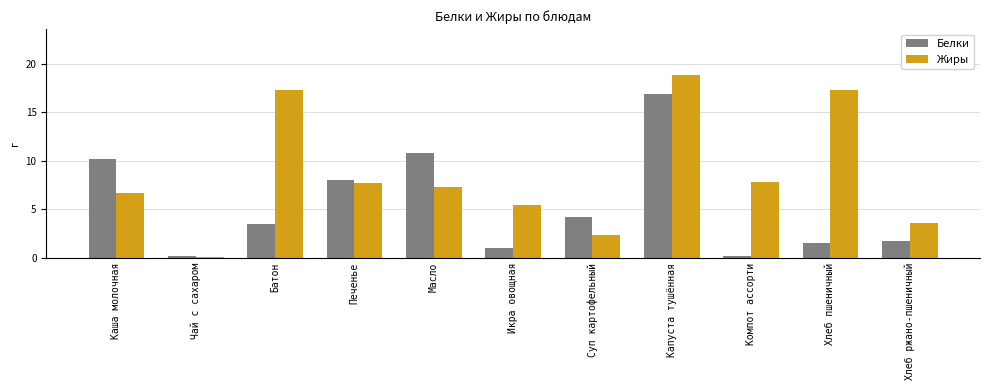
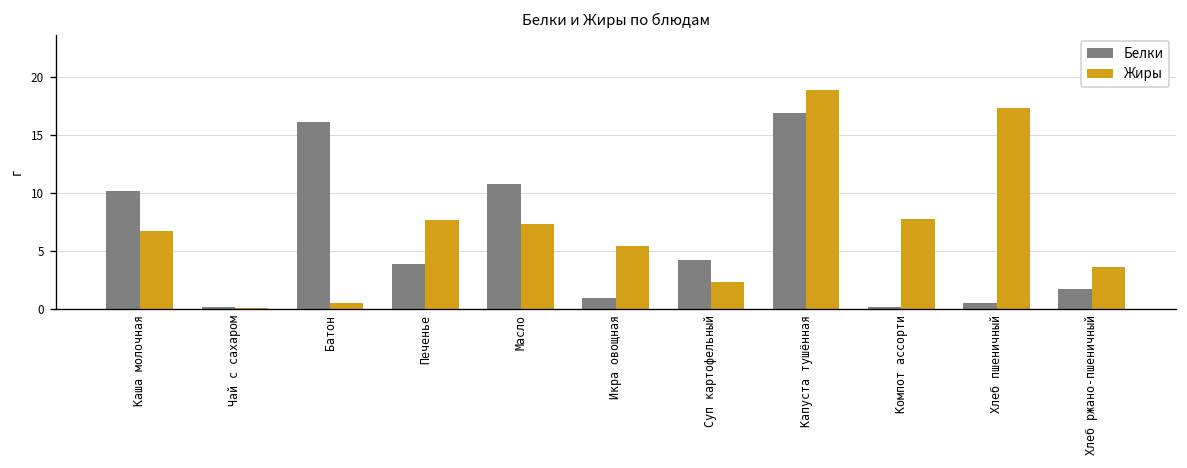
Белки, Батон: 4 -> 16
Жиры, Батон: 17 -> 1
Белки, Печенье: 8 -> 4
Белки, Хлеб пшеничный: 2 -> 1
